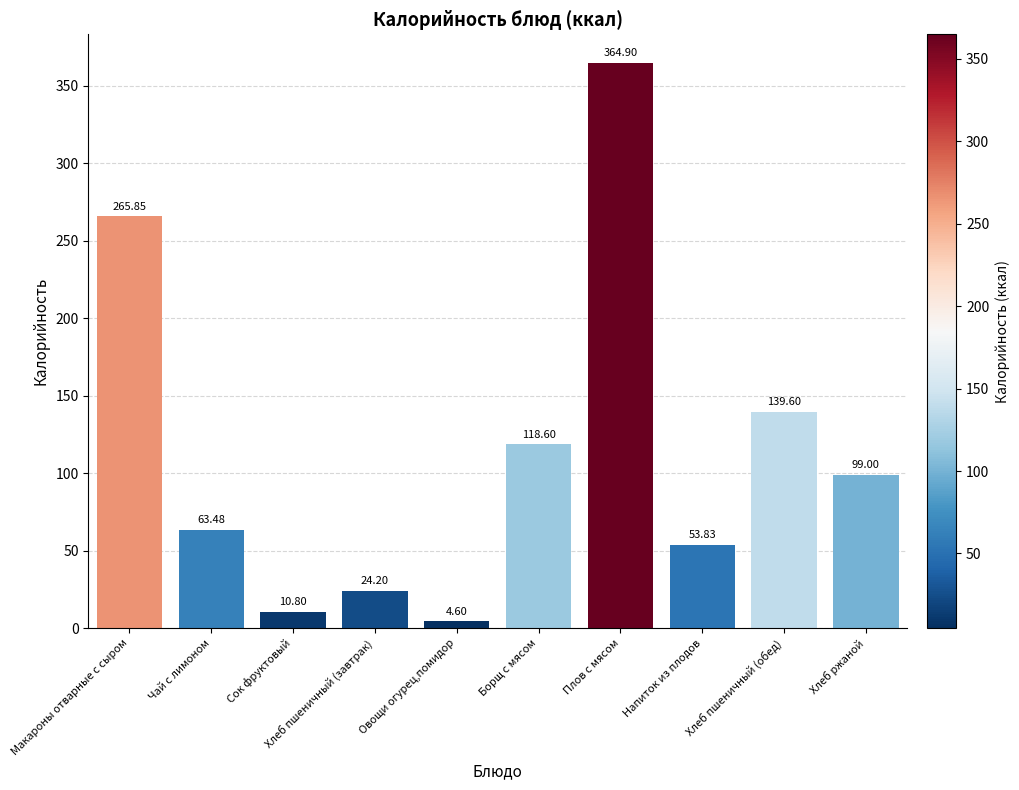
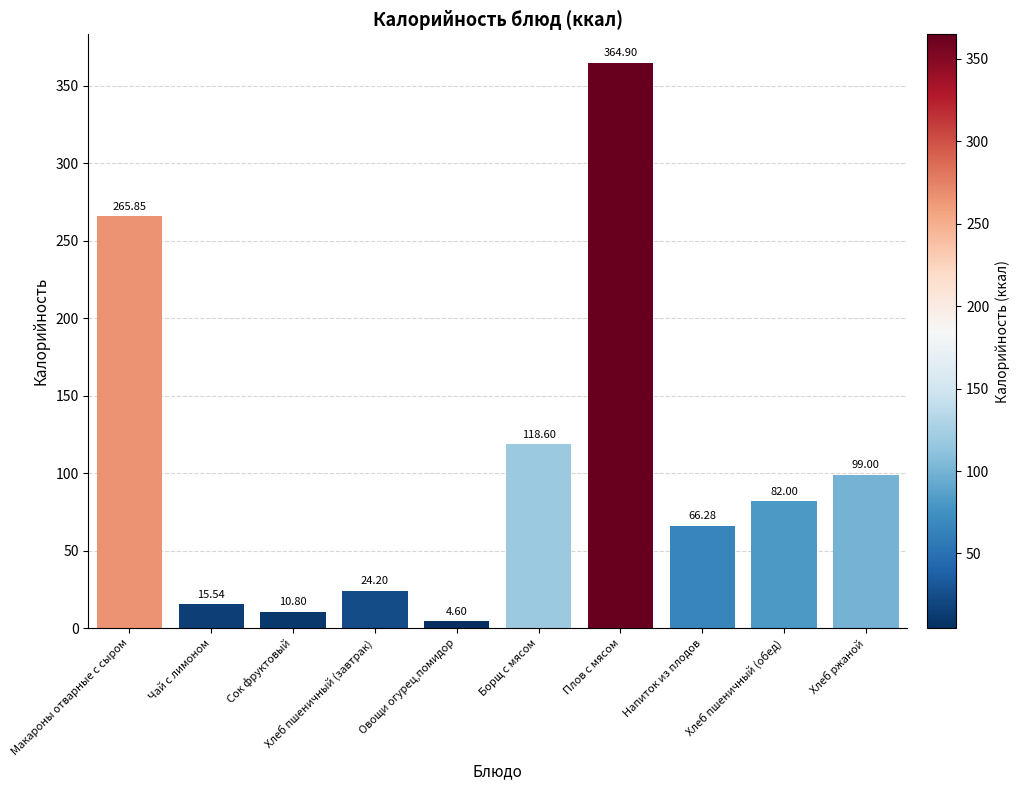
Чай с лимоном: 63.48 -> 15.54
Напиток из плодов: 53.83 -> 66.28
Хлеб пшеничный (обед): 139.60 -> 82.00
